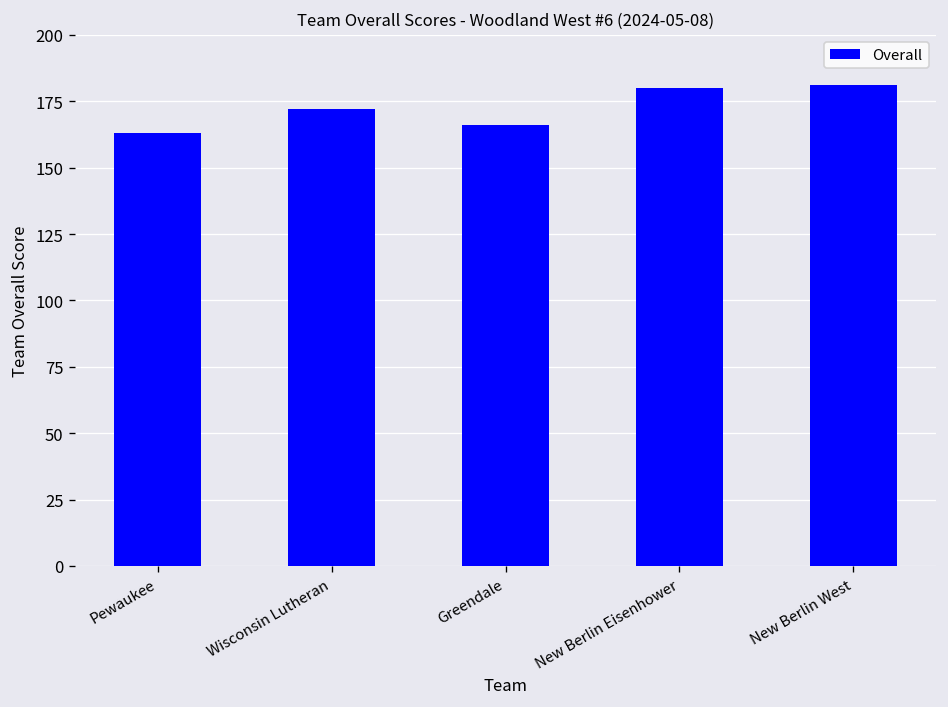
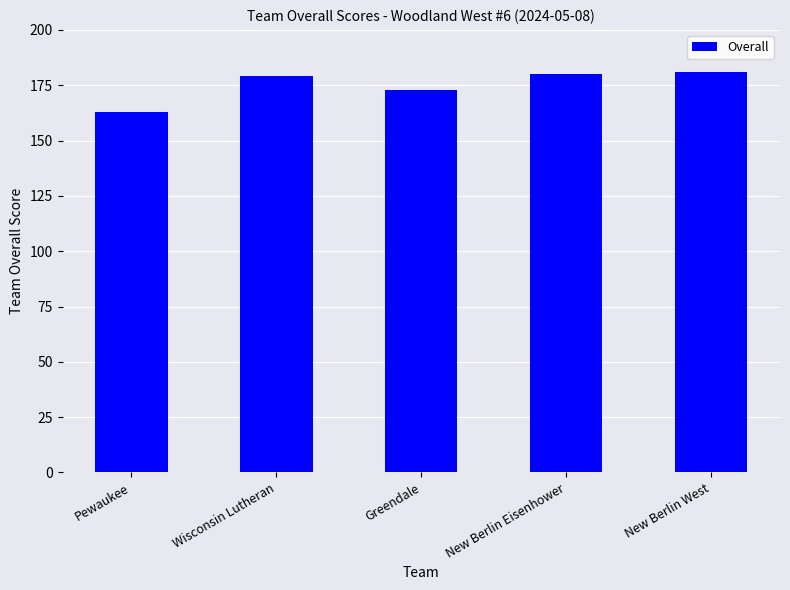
Wisconsin Lutheran: 172 -> 179
Greendale: 166 -> 173
